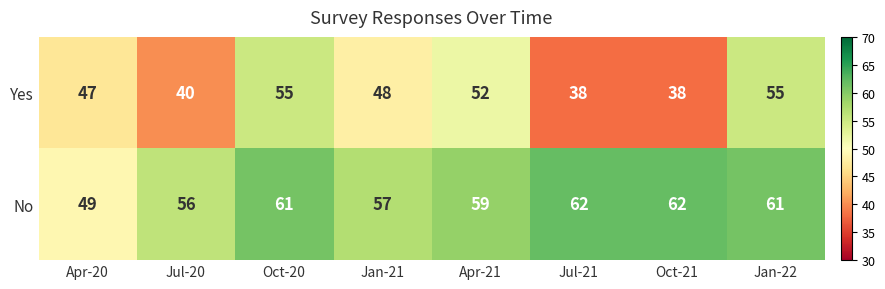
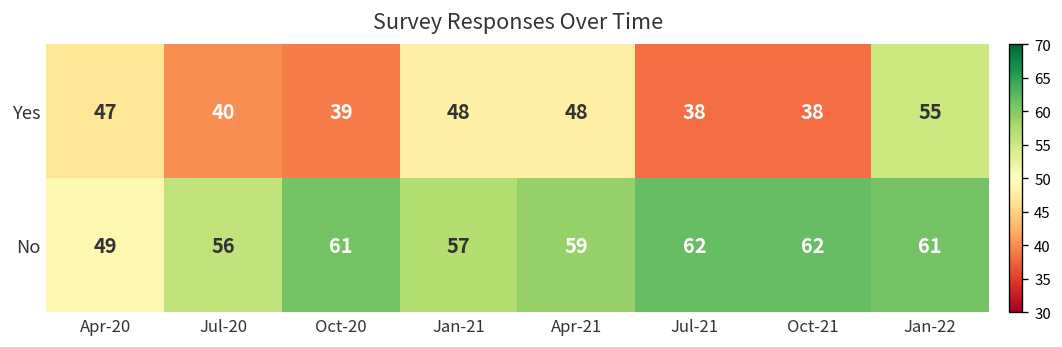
Yes, Oct-20: 55 -> 39
Yes, Apr-21: 52 -> 48
